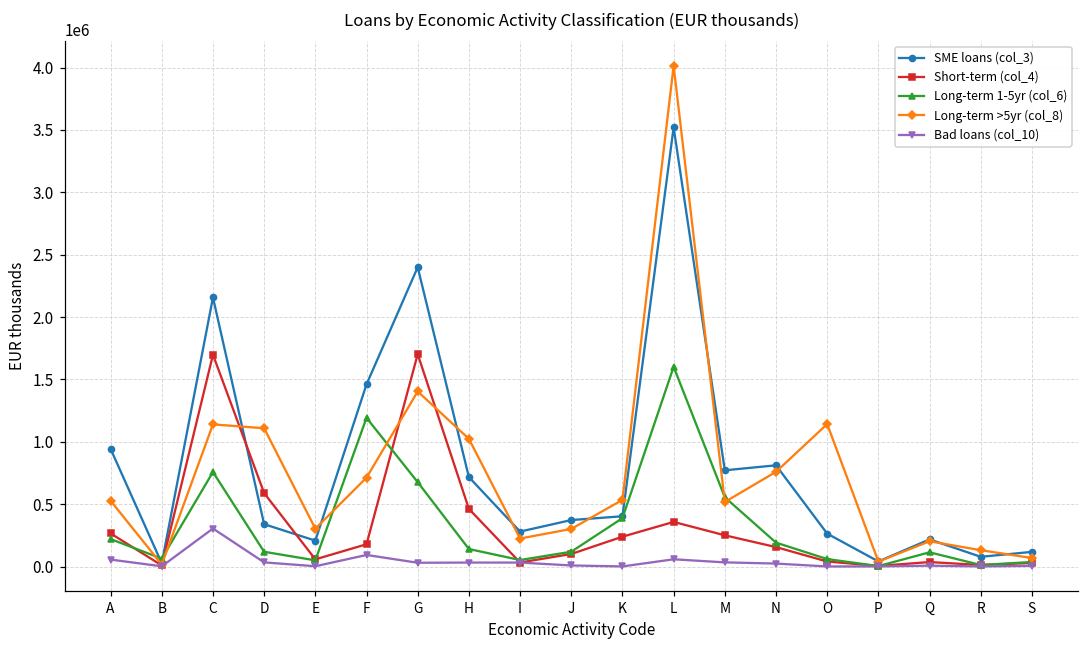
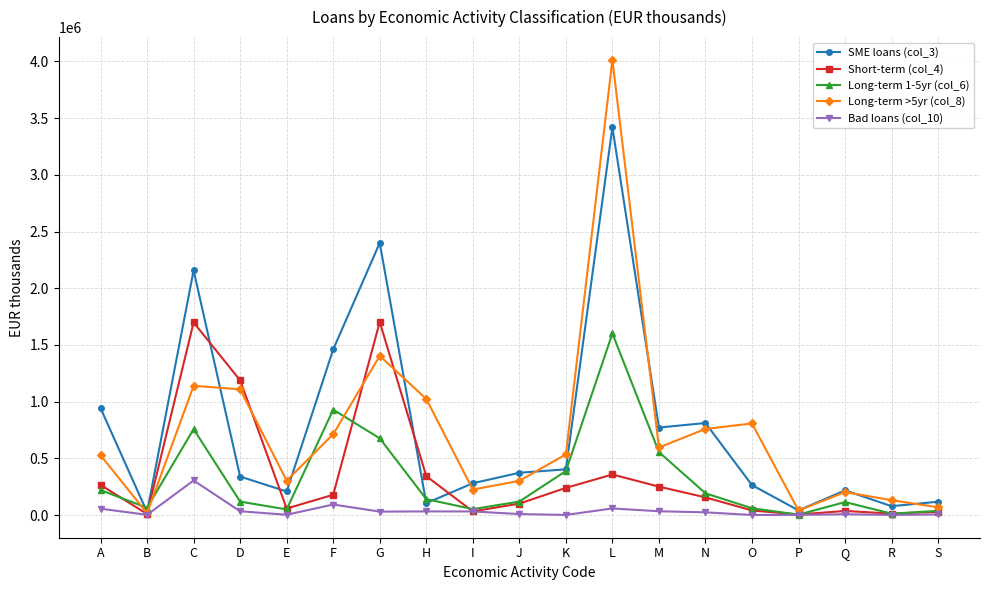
Short-term (col_4), D: 590000 -> 1190000
Long-term 1-5yr (col_6), F: 1190000 -> 930000
SME loans (col_3), H: 720000 -> 100000
Short-term (col_4), H: 460000 -> 340000
SME loans (col_3), L: 3520000 -> 3420000
Long-term >5yr (col_8), M: 520000 -> 600000
Long-term >5yr (col_8), O: 1140000 -> 810000
